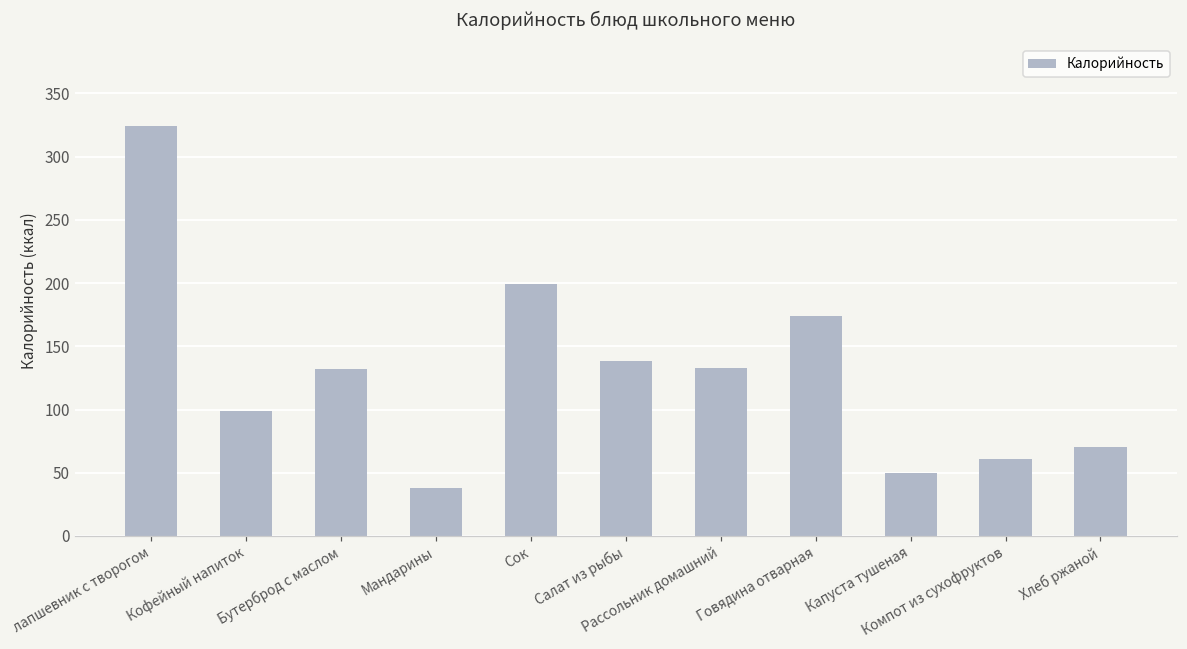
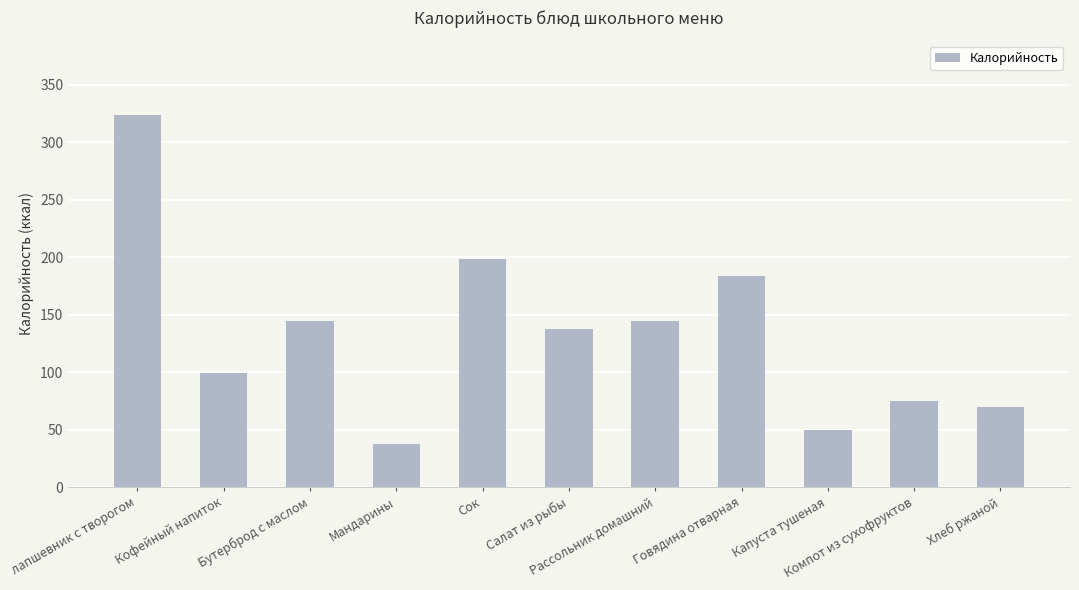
Бутерброд с маслом: 132 -> 145
Рассольник домашний: 133 -> 145
Говядина отварная: 174 -> 184
Компот из сухофруктов: 61 -> 75
